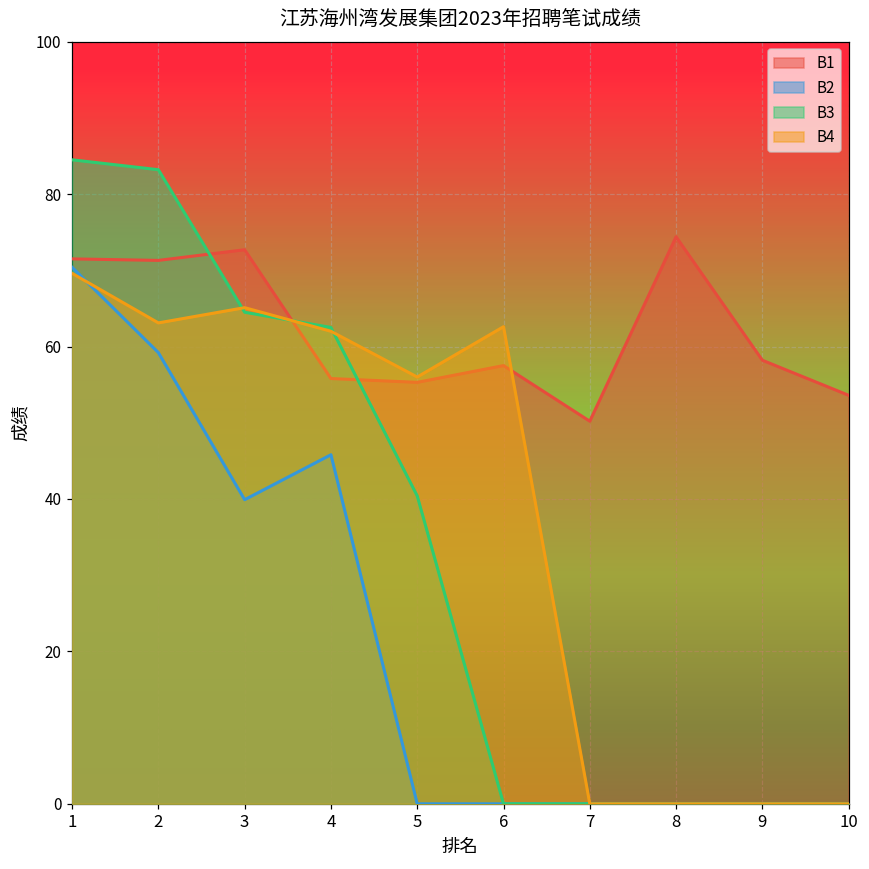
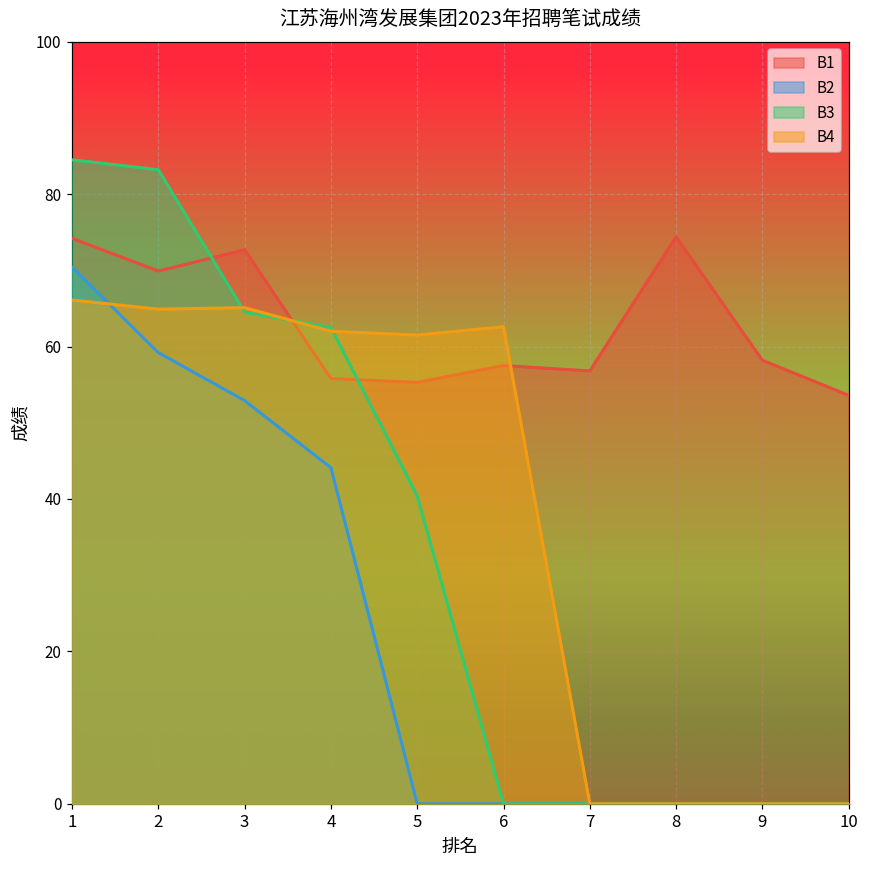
B1, 1: 72 -> 74
B4, 1: 70 -> 66
B1, 2: 71 -> 70
B4, 2: 63 -> 65
B2, 3: 40 -> 53
B2, 4: 46 -> 44
B4, 5: 56 -> 62
B1, 7: 50 -> 57
